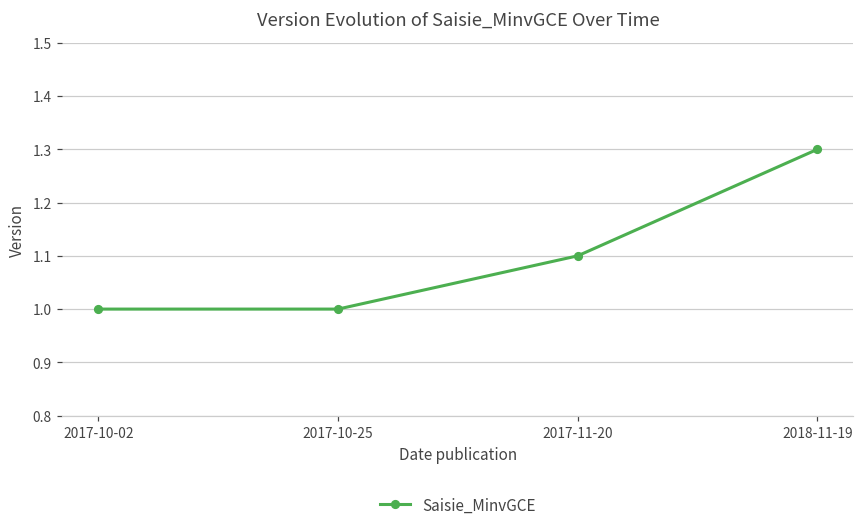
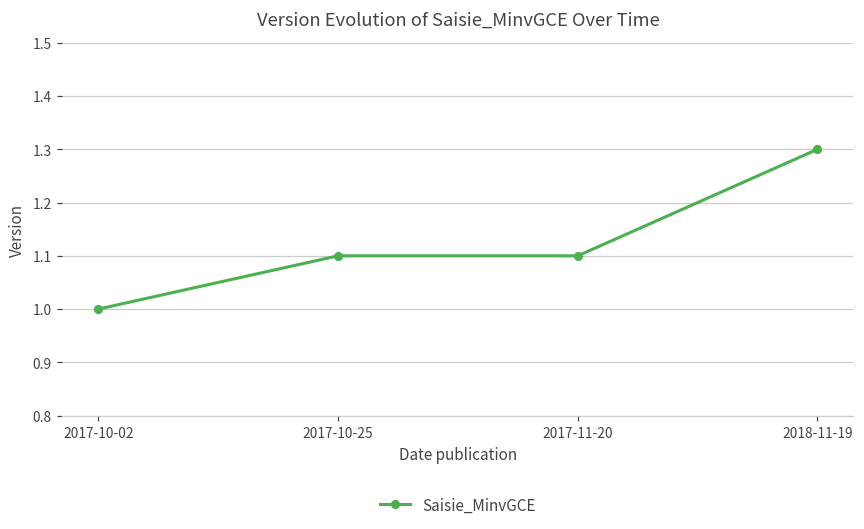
2017-10-25: 1.0 -> 1.1
